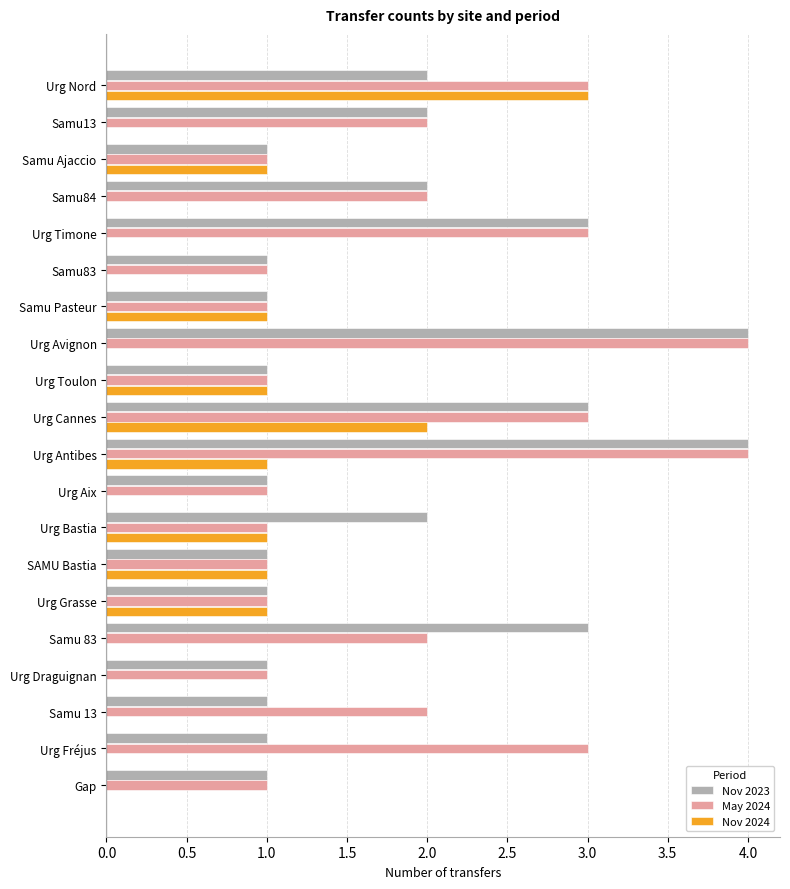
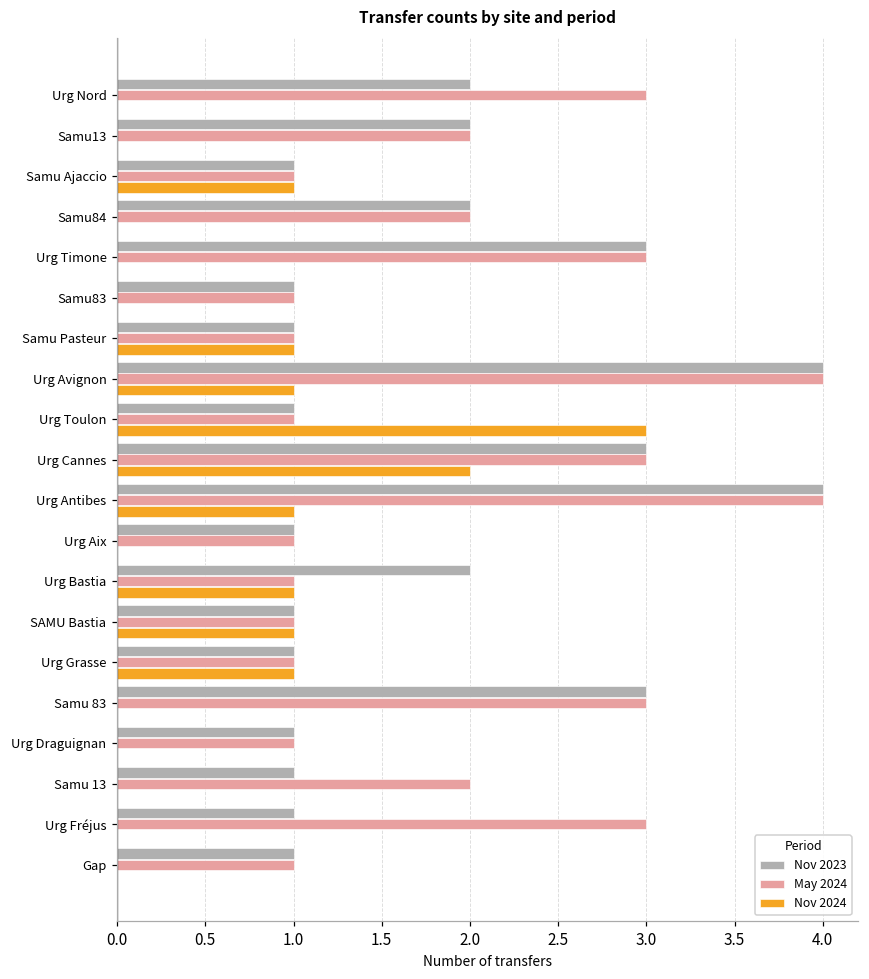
Nov 2024, Urg Nord: 3 -> 0
Nov 2024, Urg Avignon: 0 -> 1
Nov 2024, Urg Toulon: 1 -> 3
May 2024, Samu 83: 2 -> 3
